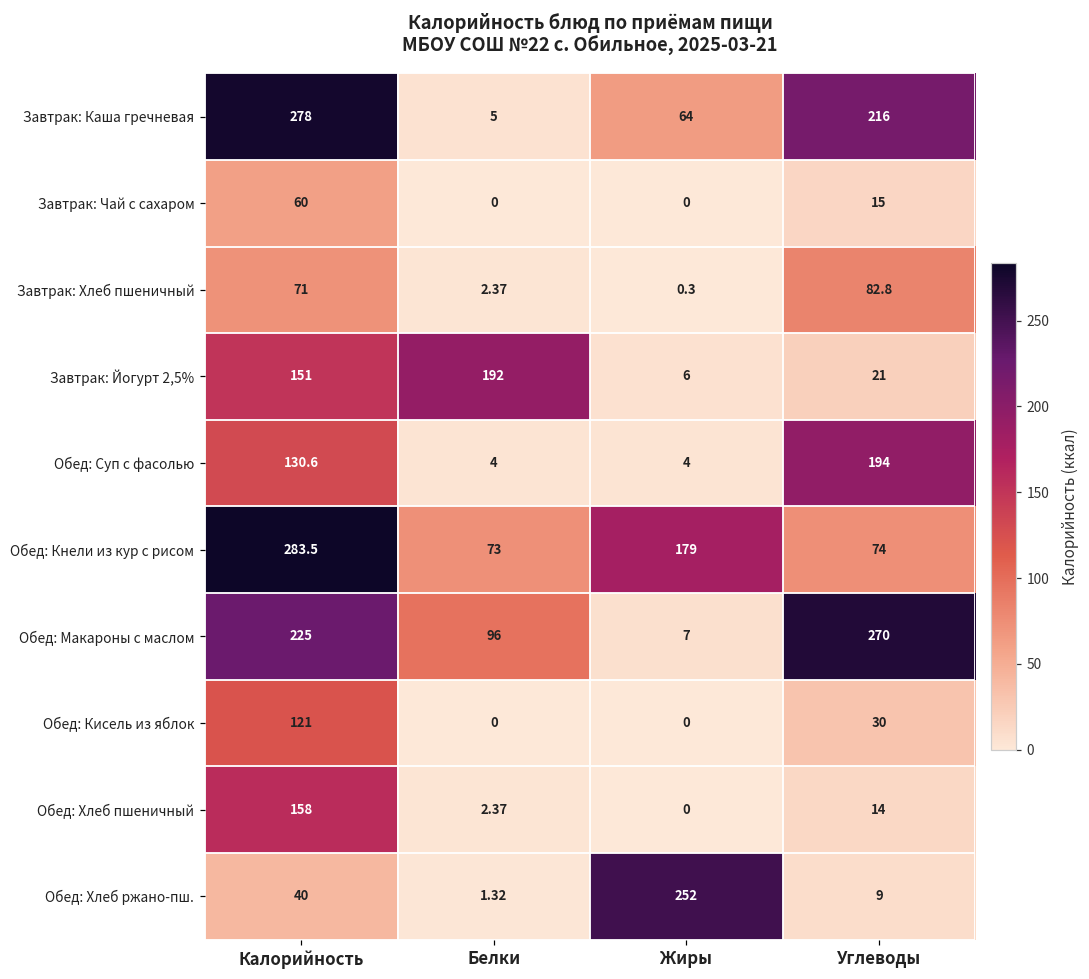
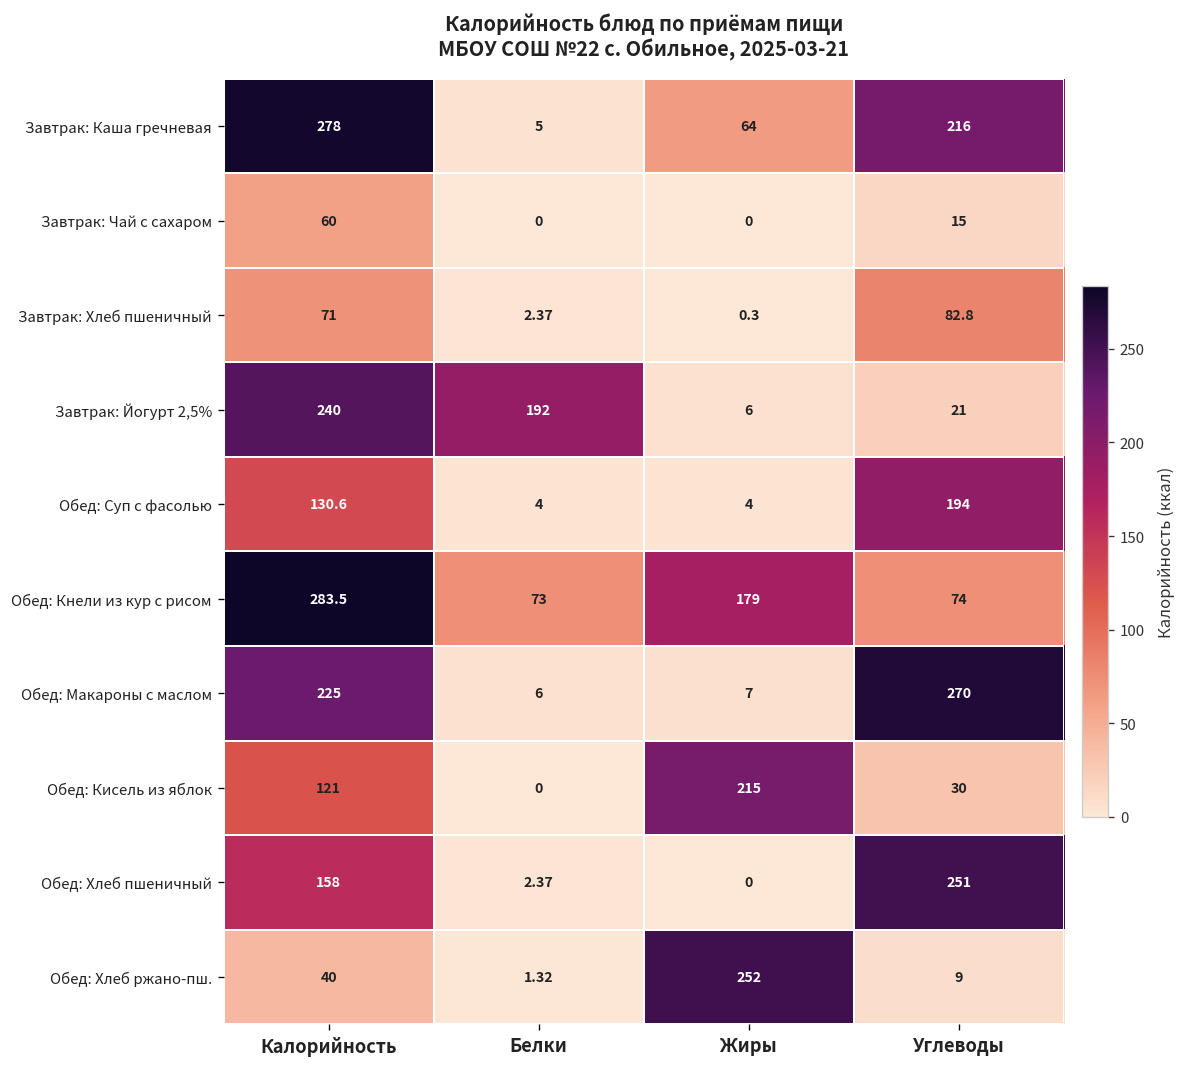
Завтрак: Йогурт 2,5%, Калорийность: 151 -> 240
Обед: Макароны с маслом, Белки: 96 -> 6
Обед: Кисель из яблок, Жиры: 0 -> 215
Обед: Хлеб пшеничный, Углеводы: 14 -> 251
